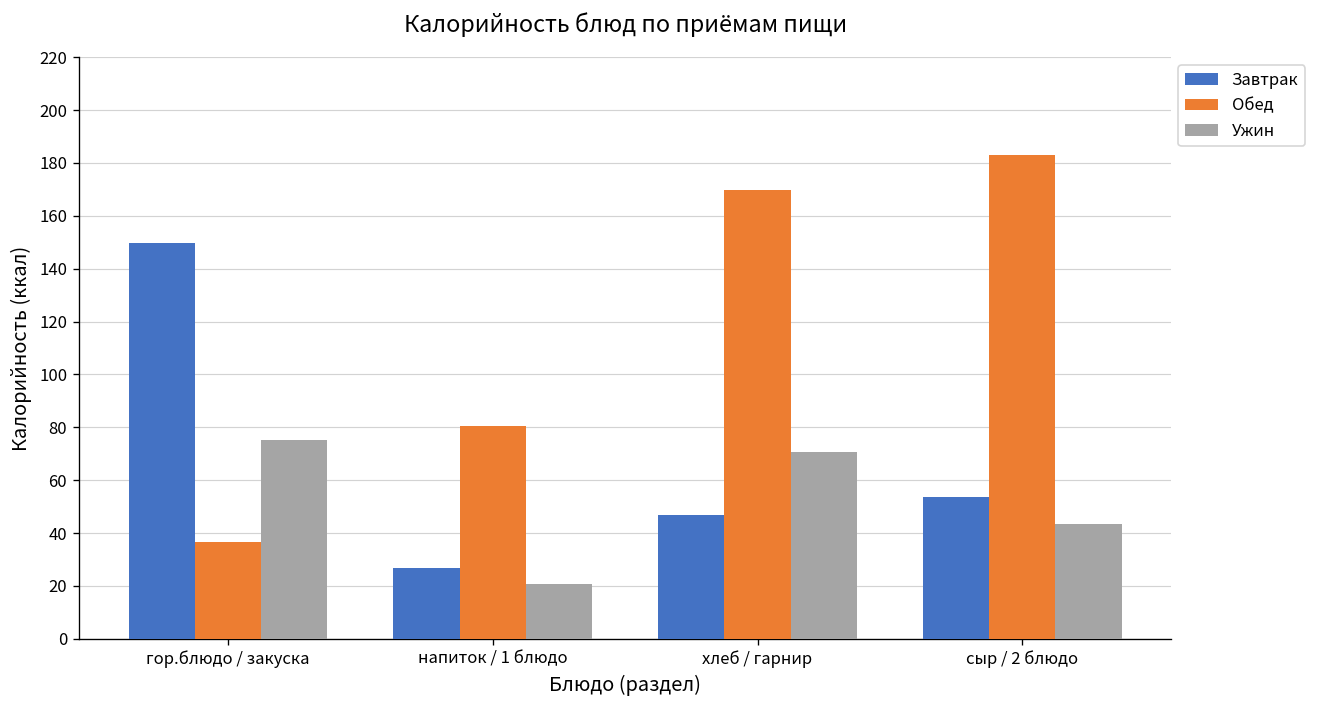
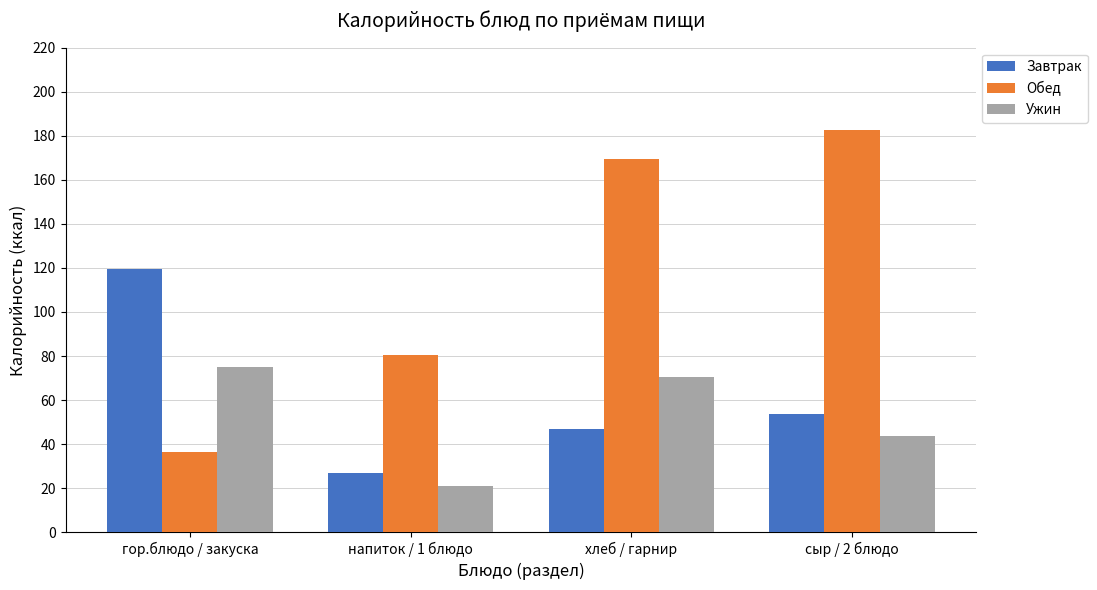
Завтрак, гор.блюдо / закуска: 150 -> 119
